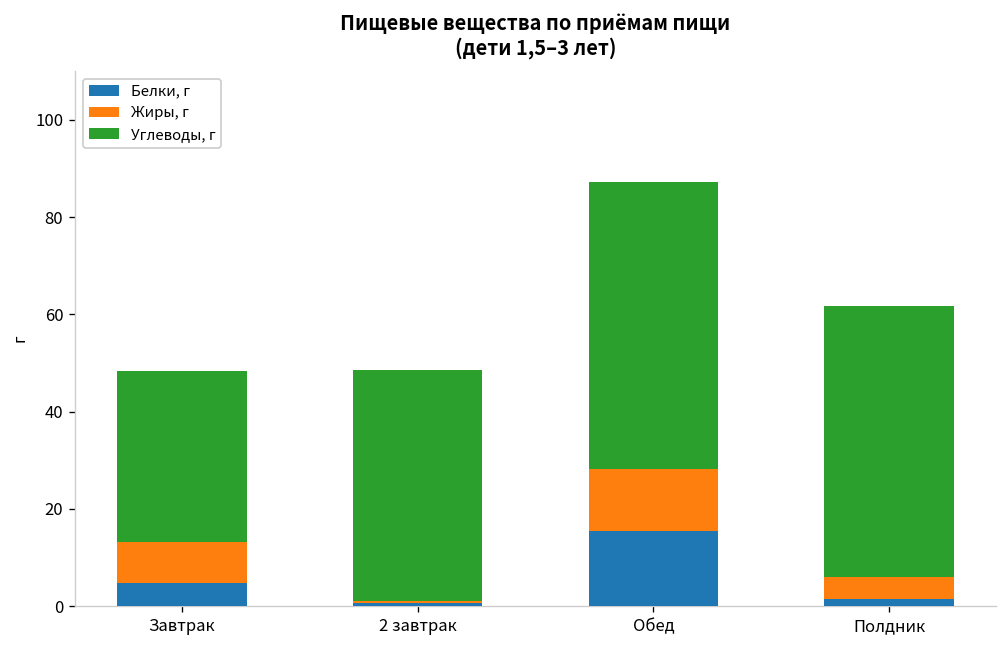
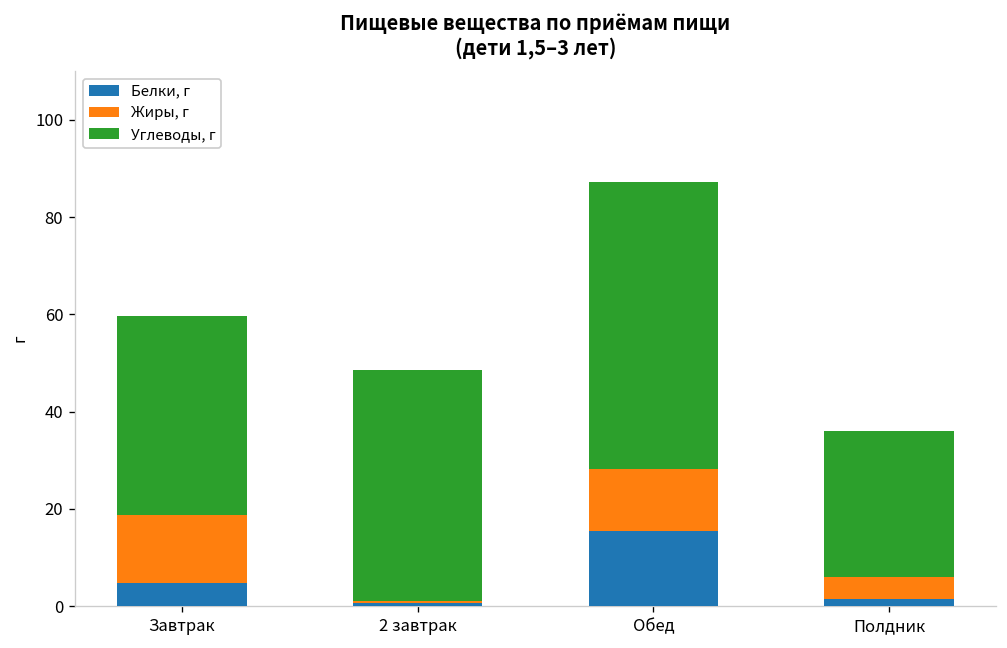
Жиры, г, Завтрак: 8 -> 14
Углеводы, г, Завтрак: 35 -> 41
Углеводы, г, Полдник: 56 -> 30
